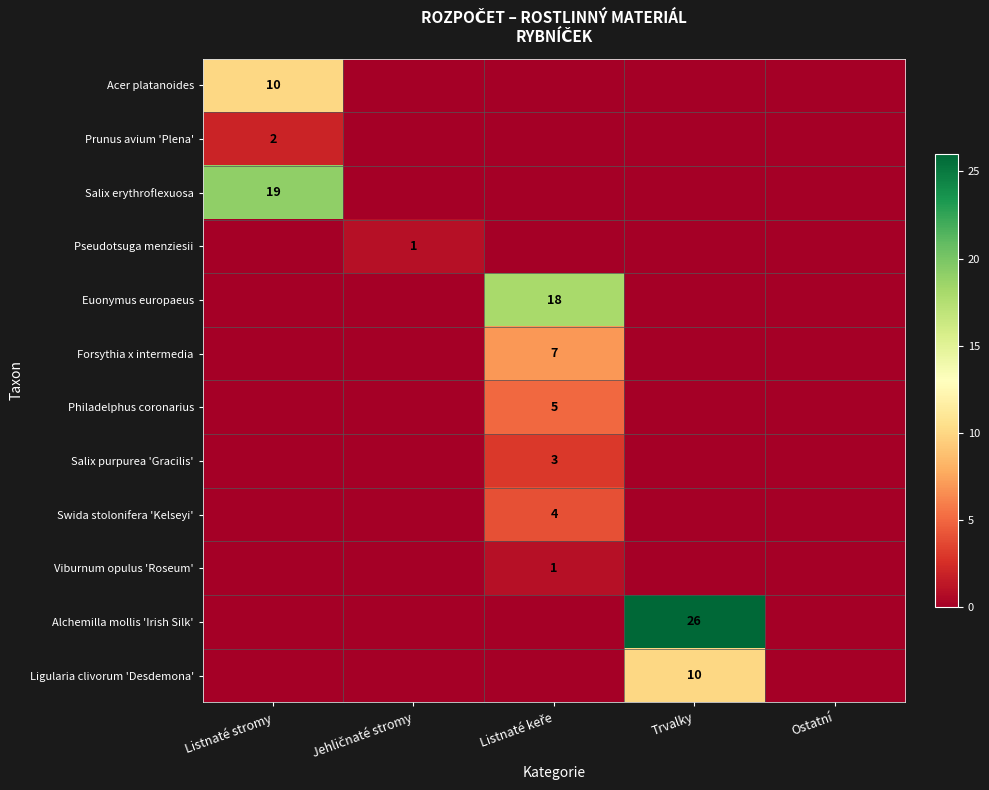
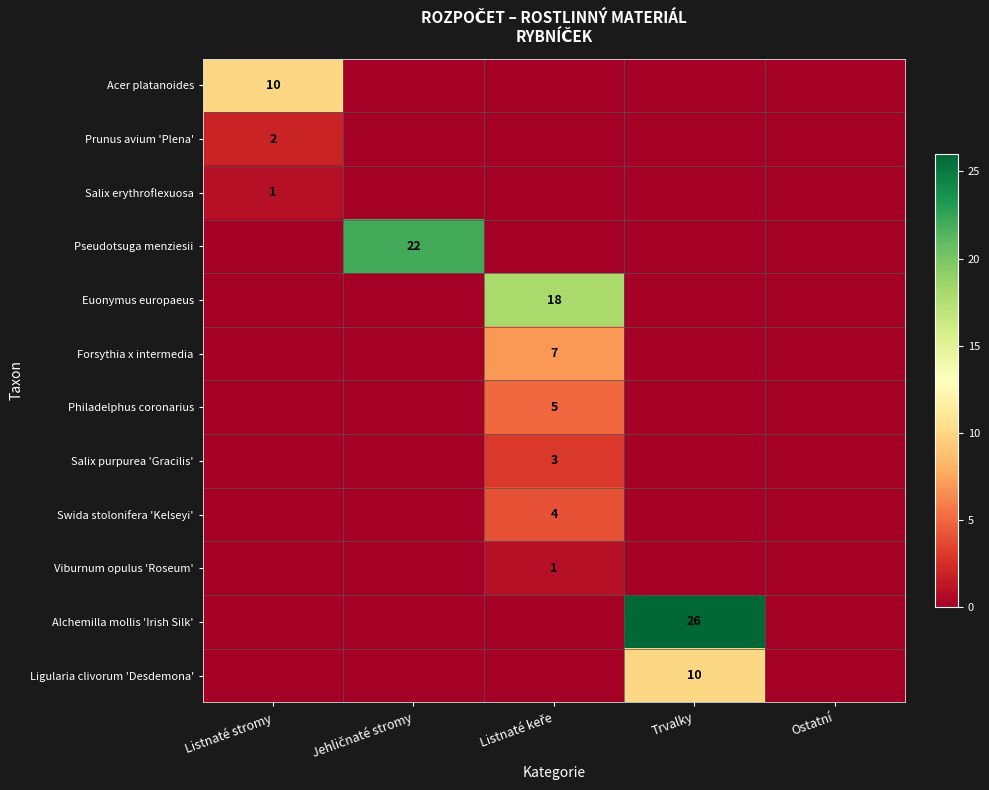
Salix erythroflexuosa, Listnaté stromy: 19 -> 1
Pseudotsuga menziesii, Jehličnaté stromy: 1 -> 22
